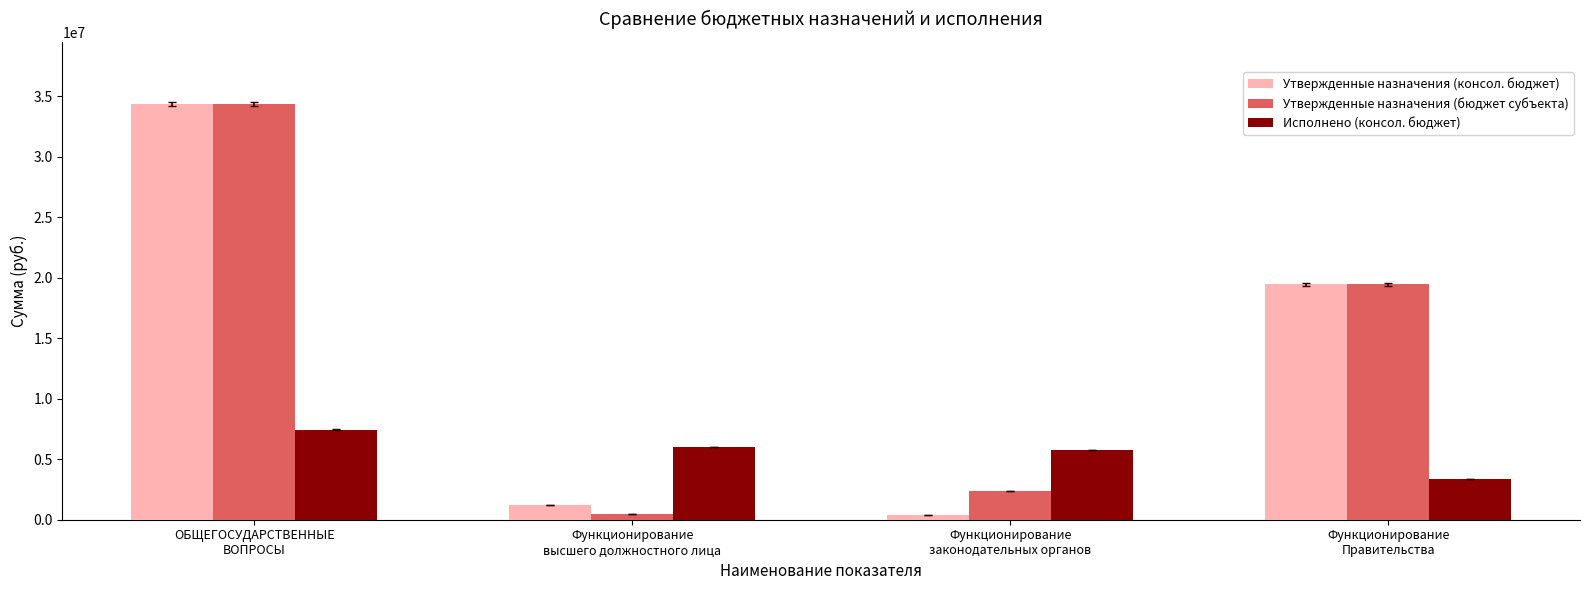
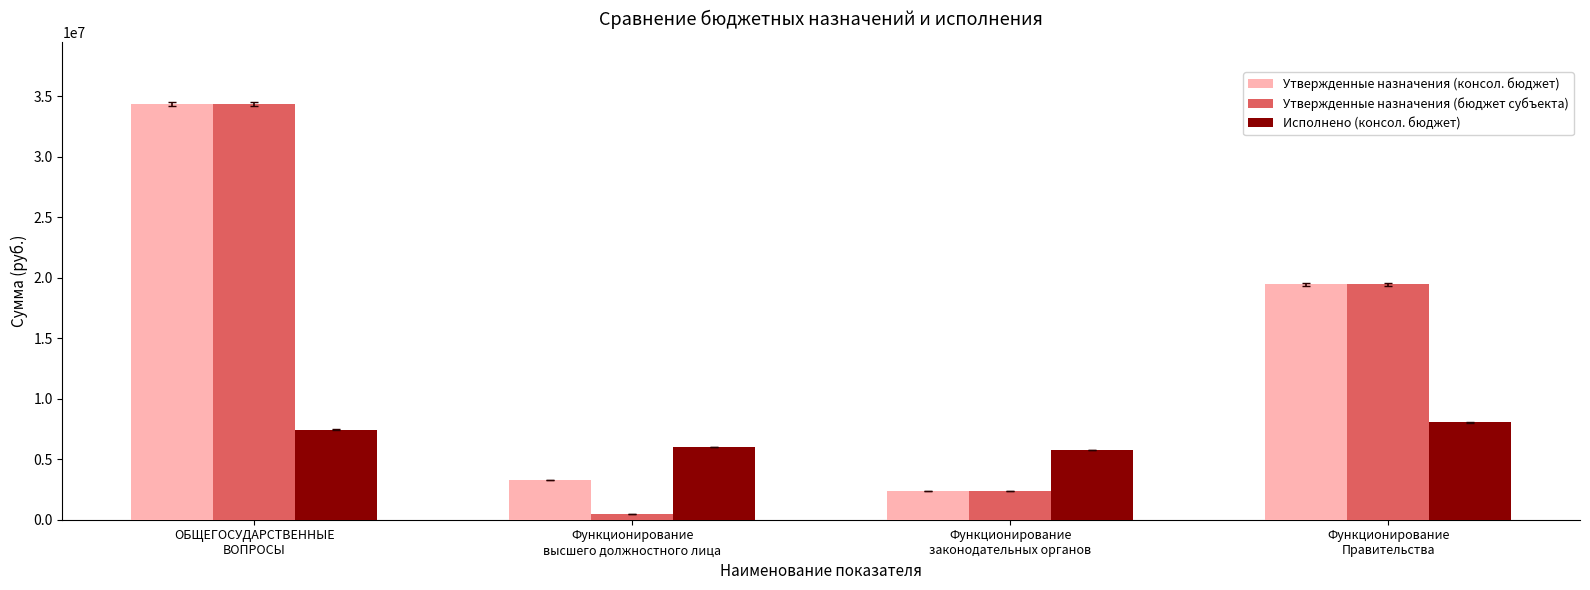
Утвержденные назначения (консол. бюджет), Функционирование высшего должностного лица: 1200000 -> 3300000
Утвержденные назначения (консол. бюджет), Функционирование законодательных органов: 400000 -> 2400000
Исполнено (консол. бюджет), Функционирование Правительства: 3400000 -> 8100000
